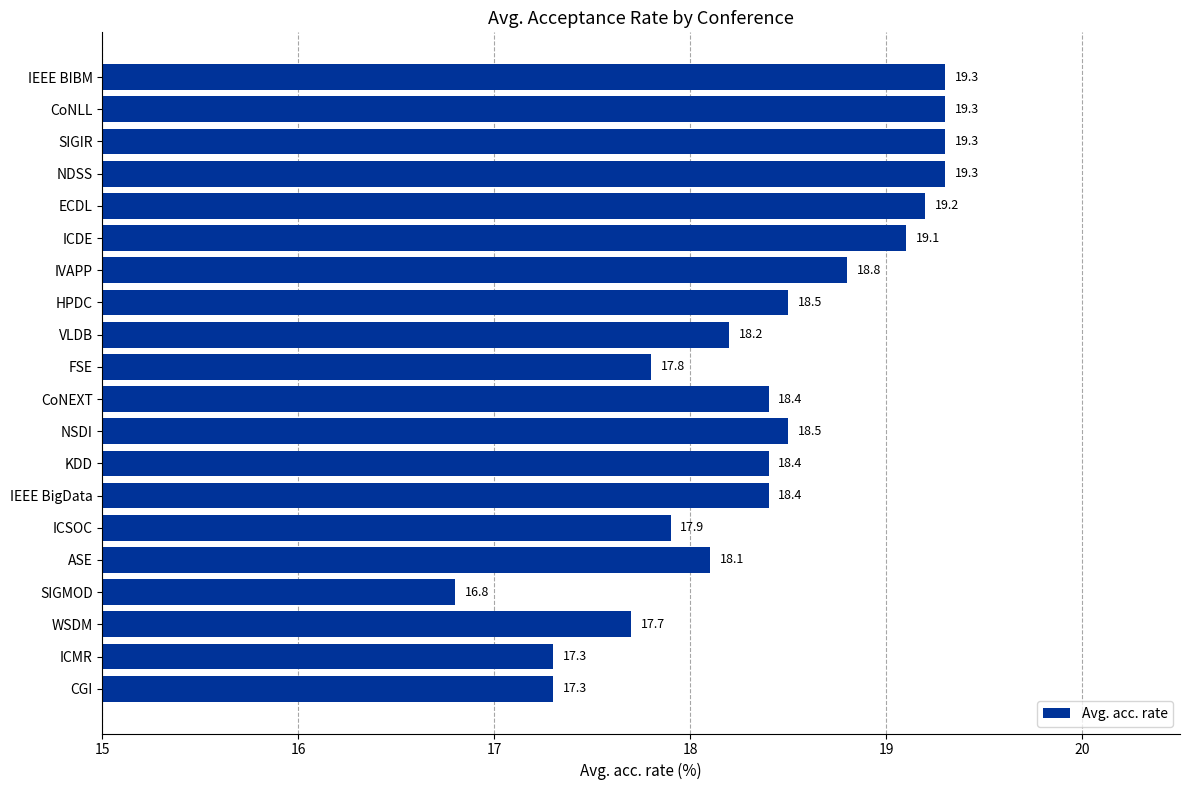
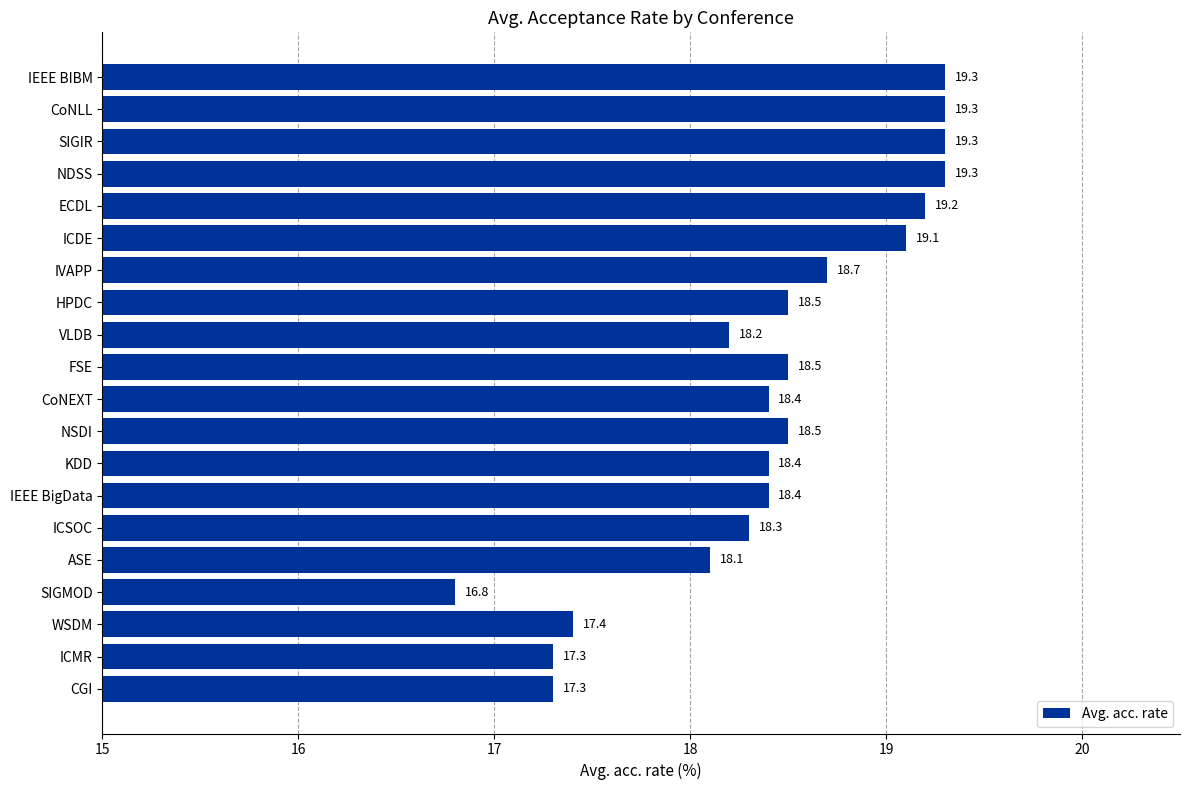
IVAPP: 18.8 -> 18.7
FSE: 17.8 -> 18.5
ICSOC: 17.9 -> 18.3
WSDM: 17.7 -> 17.4
